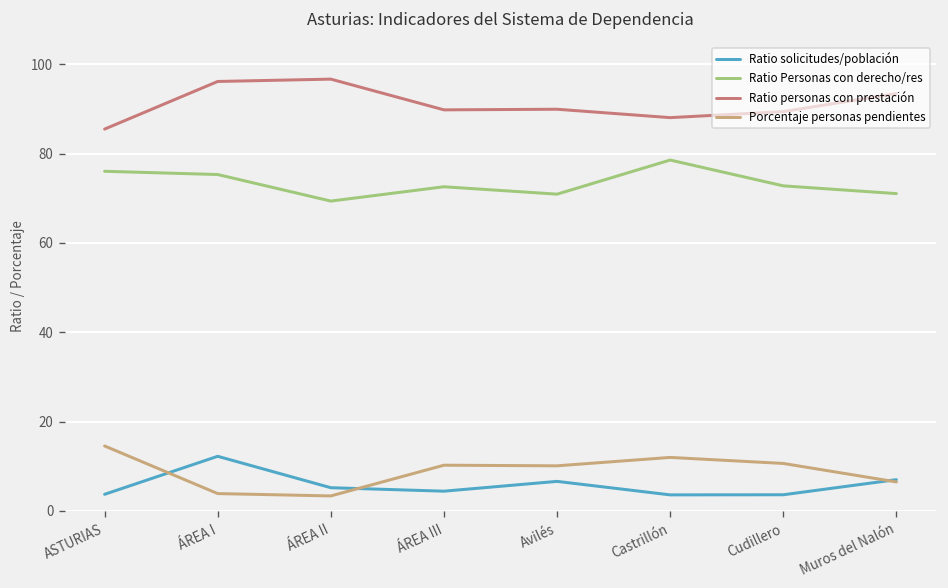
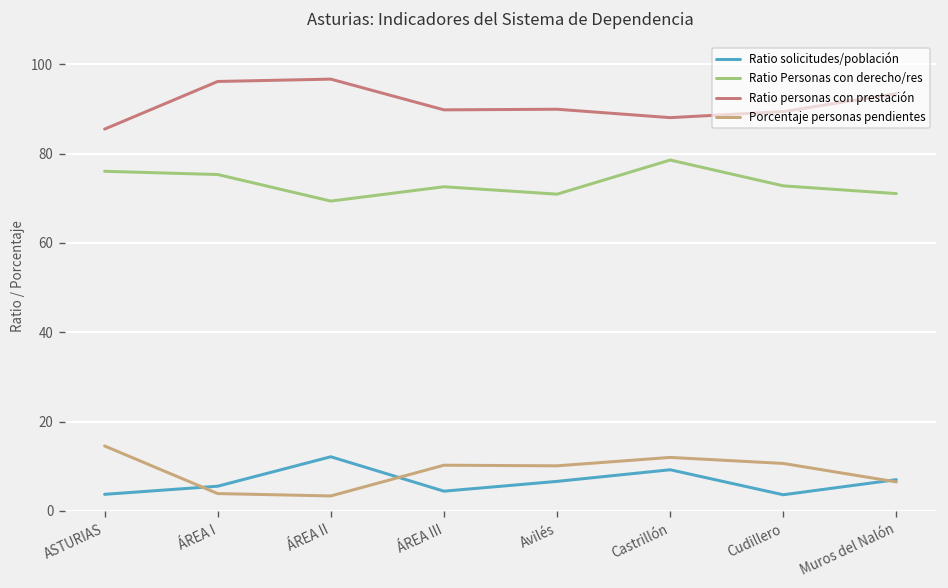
Ratio solicitudes/población, ÁREA I: 12 -> 6
Ratio solicitudes/población, ÁREA II: 5 -> 12
Ratio solicitudes/población, Castrillón: 4 -> 9
